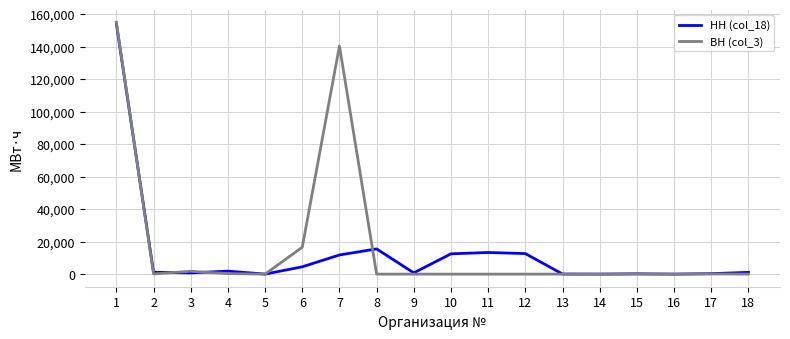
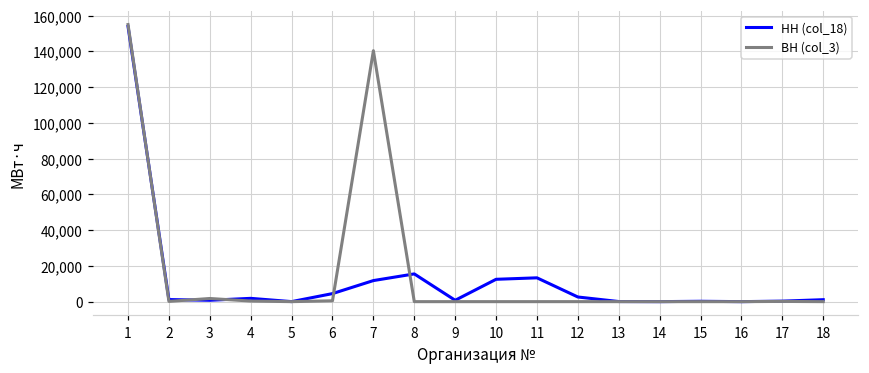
ВН (col_3), 6: 17,000 -> 0
НН (col_18), 12: 13,000 -> 3,000
